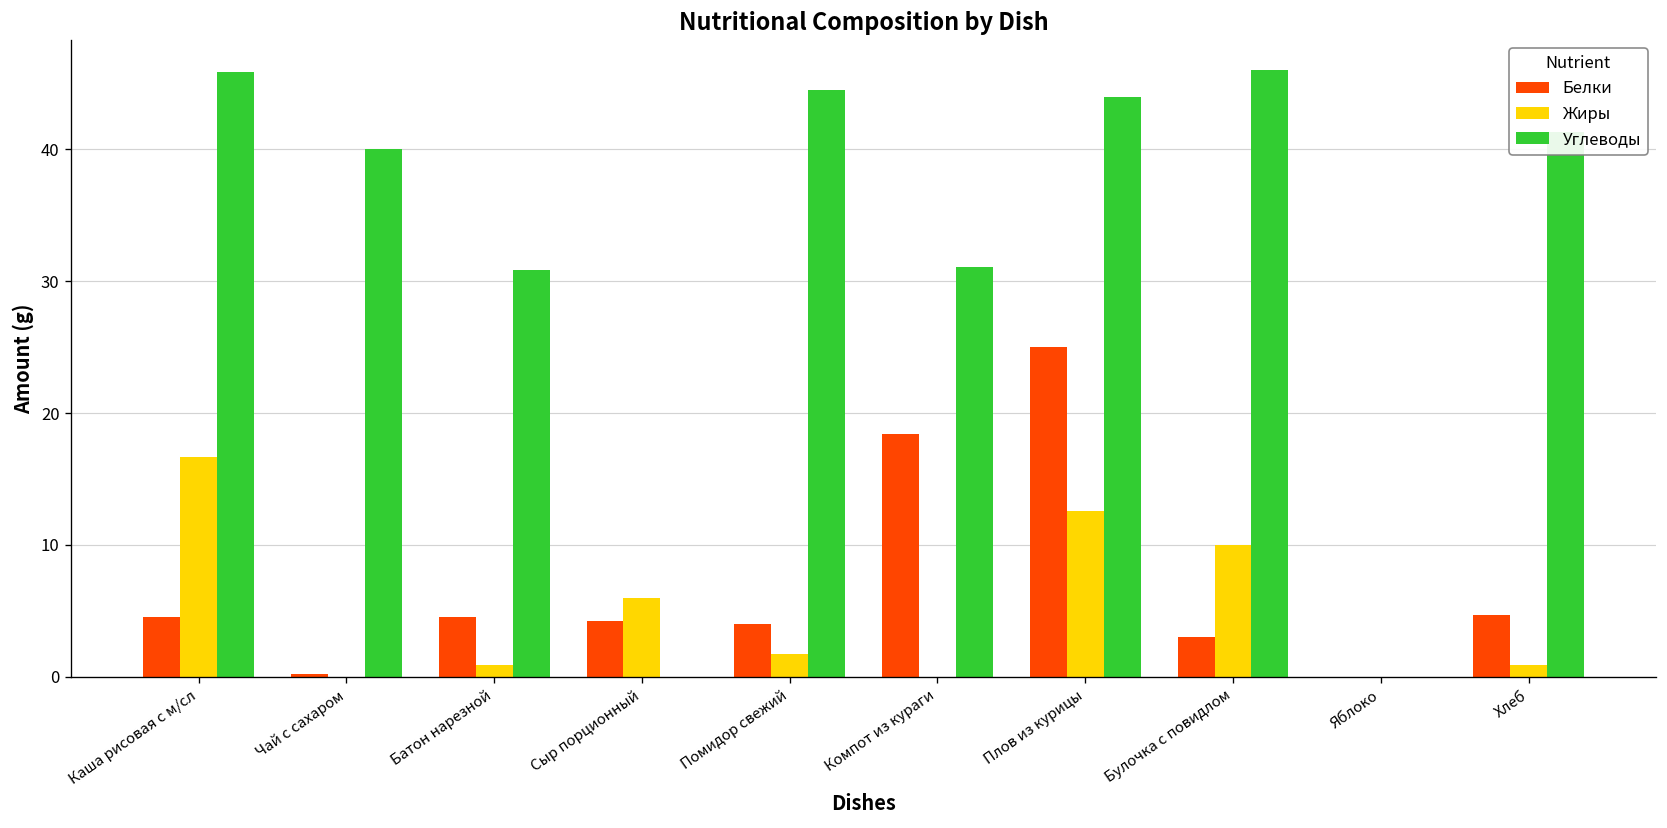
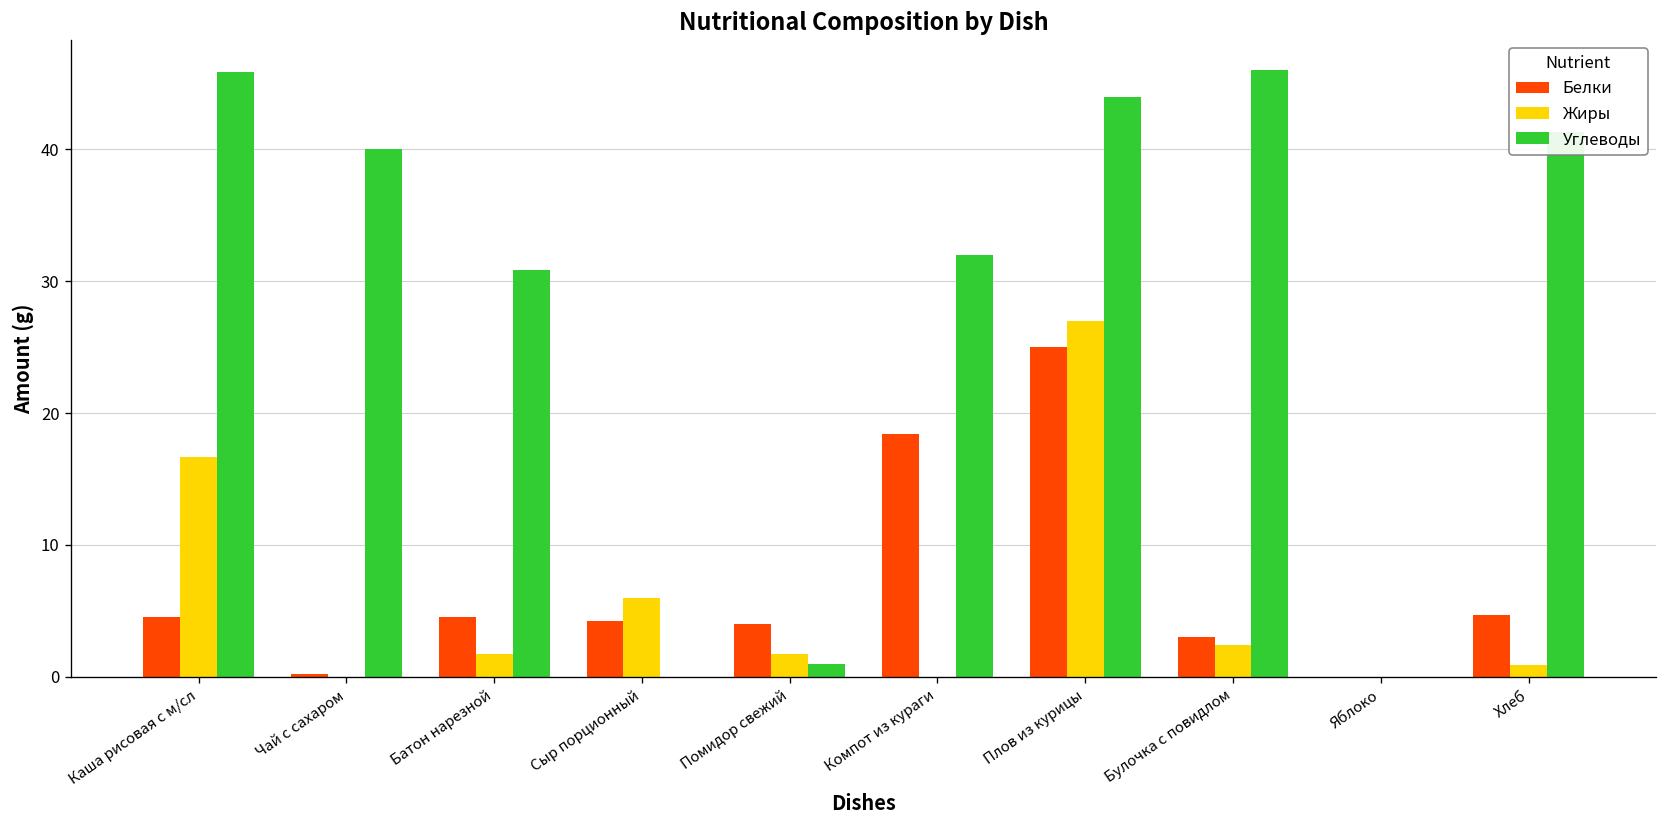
Жиры, Батон нарезной: 0.9 -> 1.7
Углеводы, Помидор свежий: 44.5 -> 1.0
Углеводы, Компот из кураги: 31.1 -> 32.0
Жиры, Плов из курицы: 12.6 -> 27.0
Жиры, Булочка с повидлом: 10.0 -> 2.4
